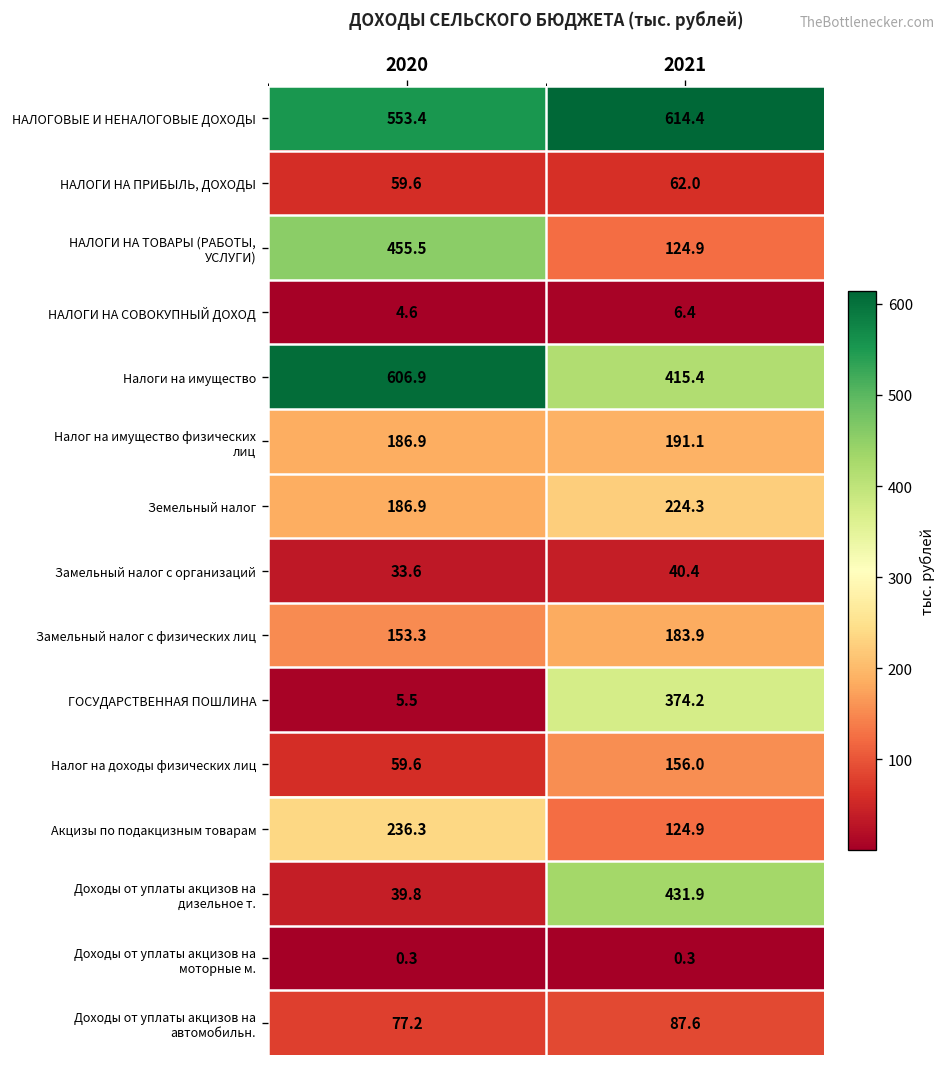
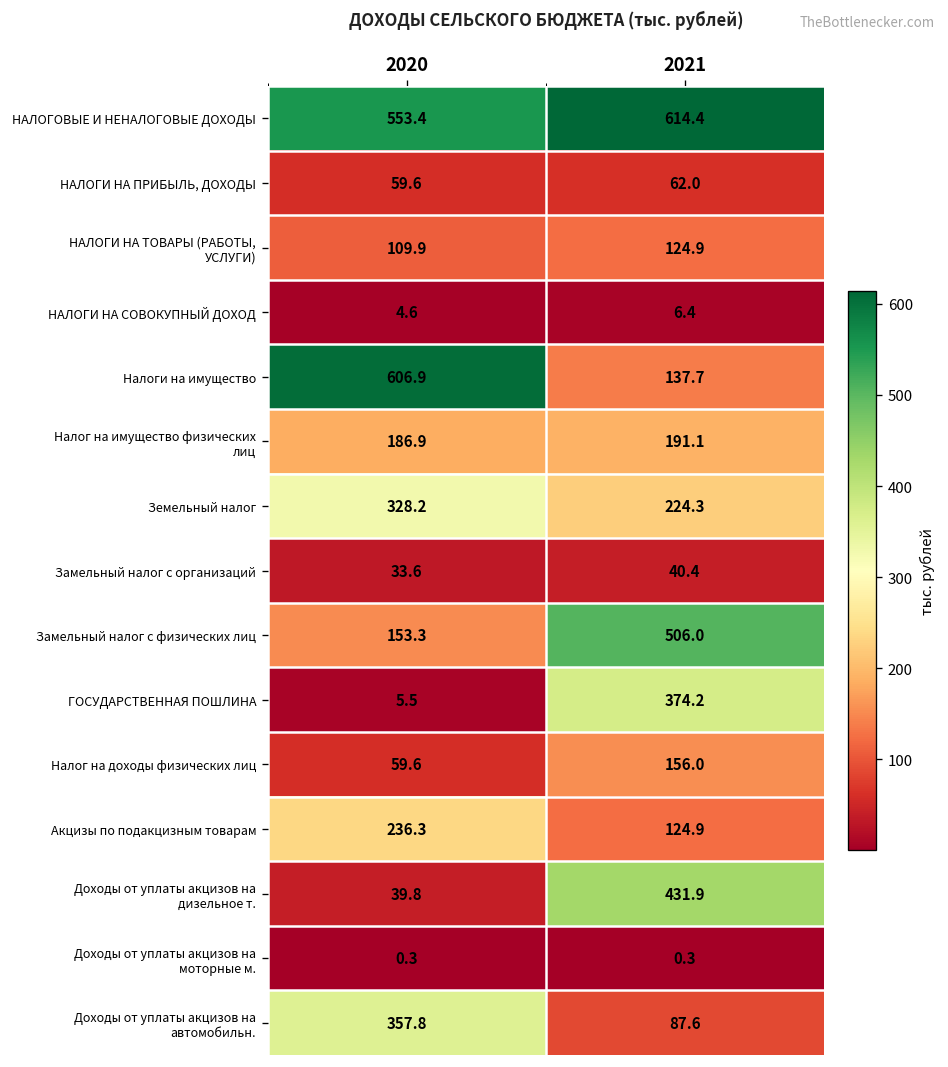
НАЛОГИ НА ТОВАРЫ (РАБОТЫ, УСЛУГИ), 2020: 455.5 -> 109.9
Налоги на имущество, 2021: 415.4 -> 137.7
Земельный налог, 2020: 186.9 -> 328.2
Замельный налог с физических лиц, 2021: 183.9 -> 506.0
Доходы от уплаты акцизов на автомобильн., 2020: 77.2 -> 357.8
